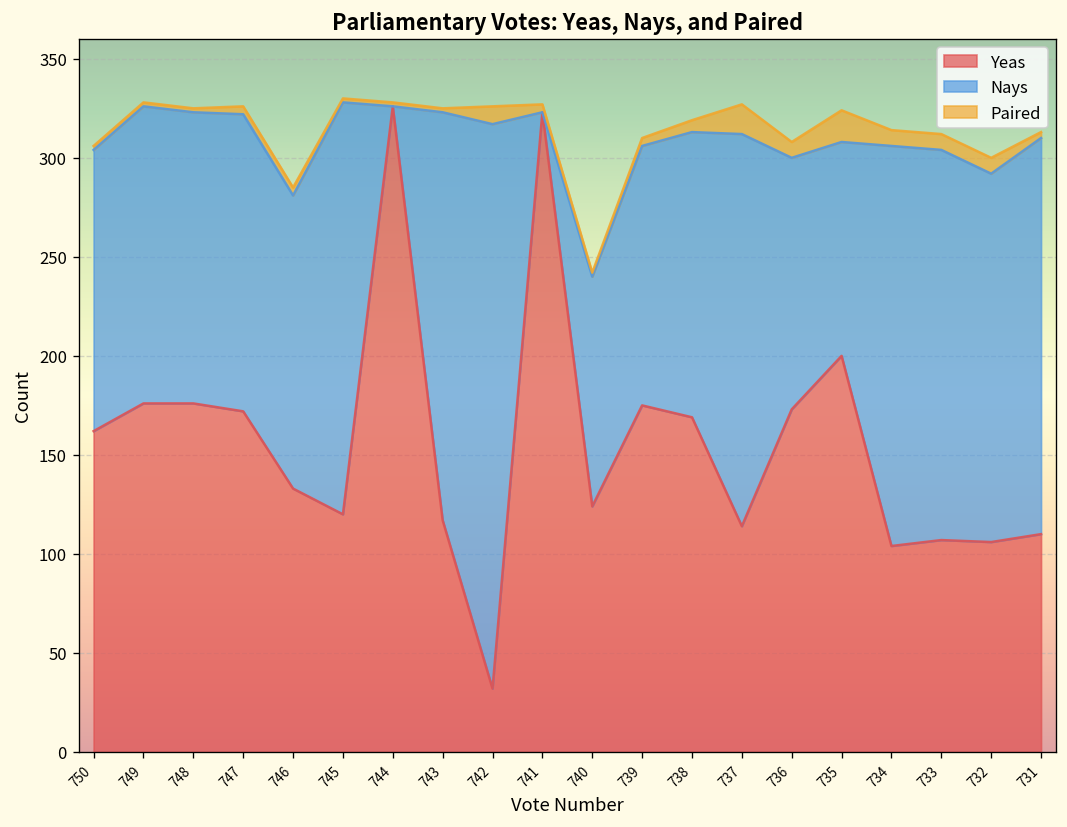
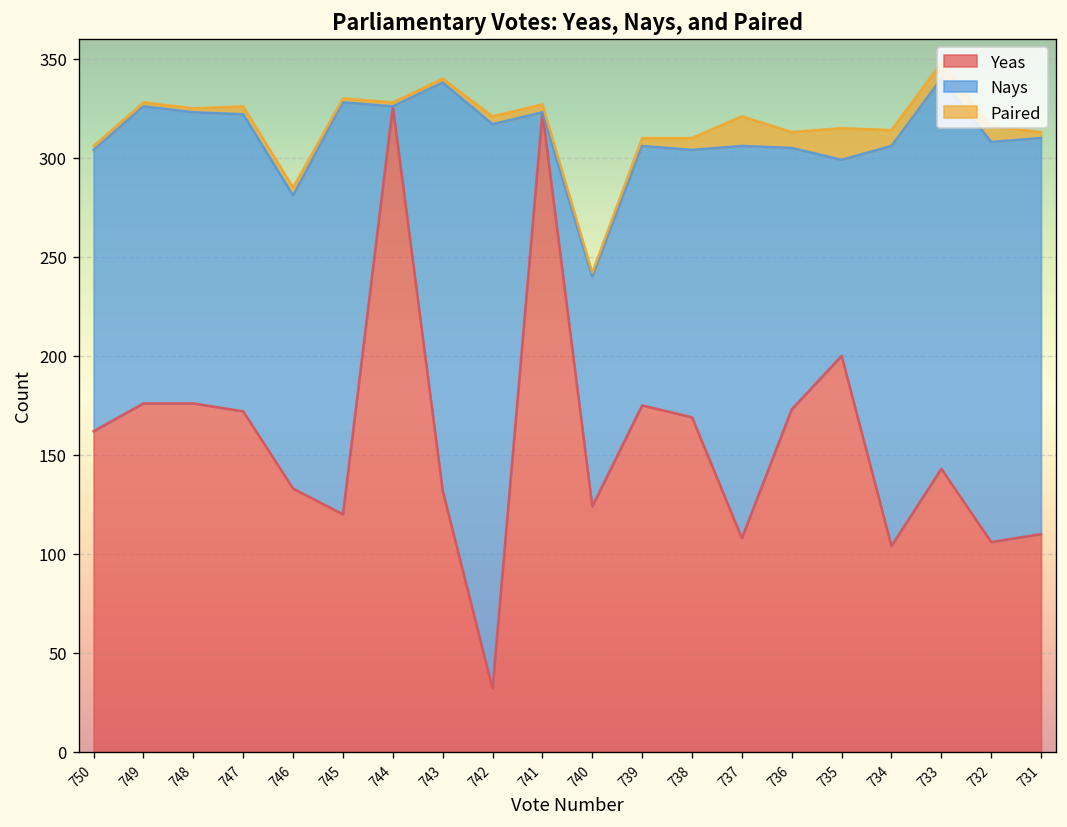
Yeas, 743: 117 -> 132
Paired, 742: 9 -> 4
Nays, 738: 144 -> 135
Yeas, 737: 114 -> 108
Nays, 736: 127 -> 132
Nays, 735: 108 -> 99
Yeas, 733: 107 -> 143
Nays, 732: 186 -> 202
